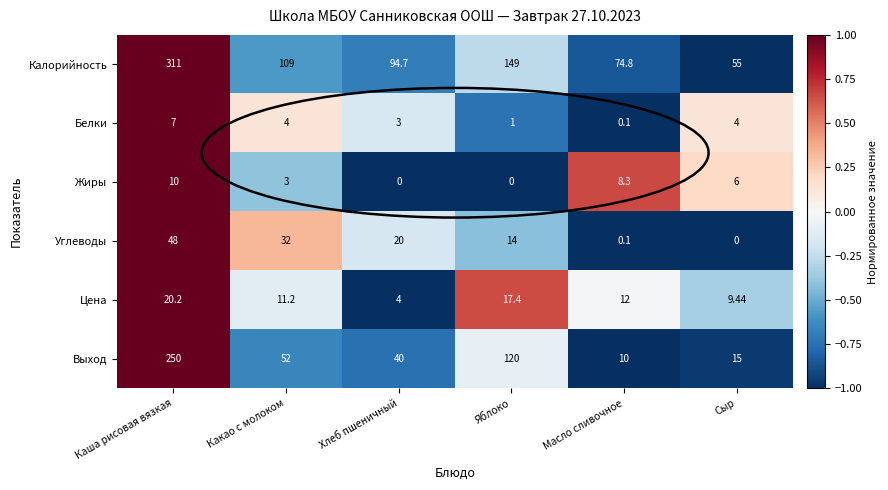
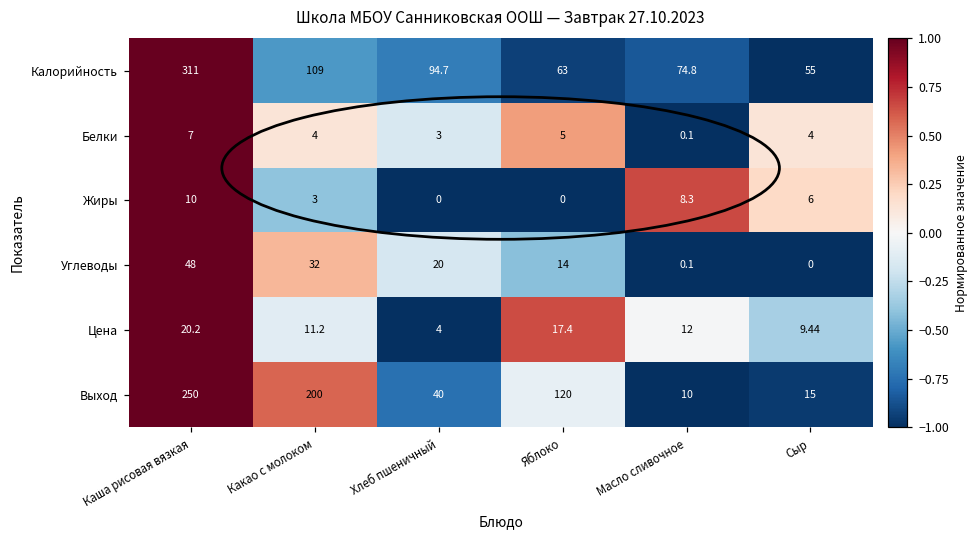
Калорийность, Яблоко: 149 -> 63
Белки, Яблоко: 1 -> 5
Выход, Какао с молоком: 52 -> 200
